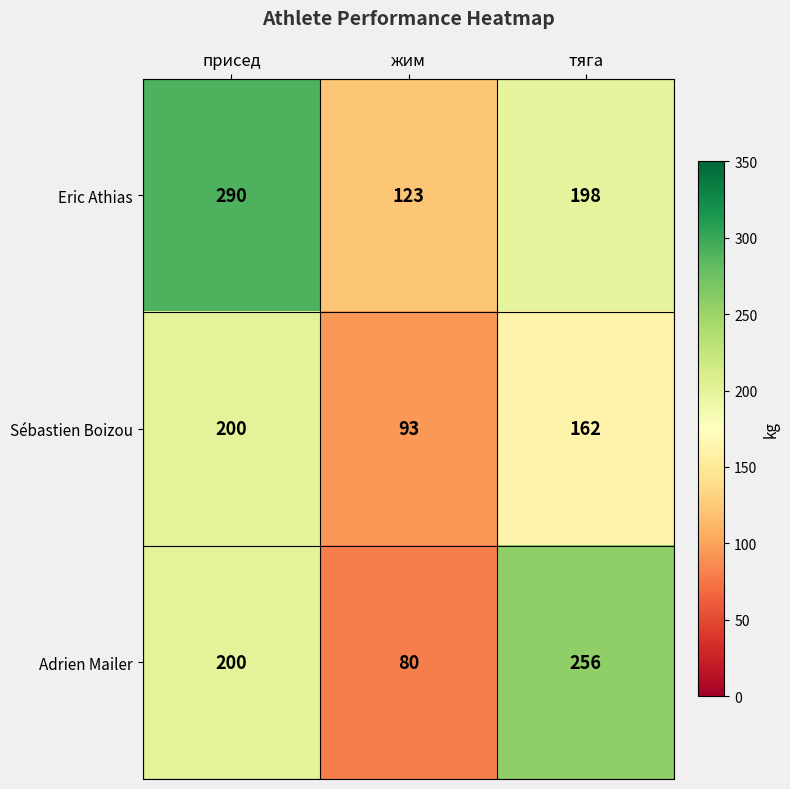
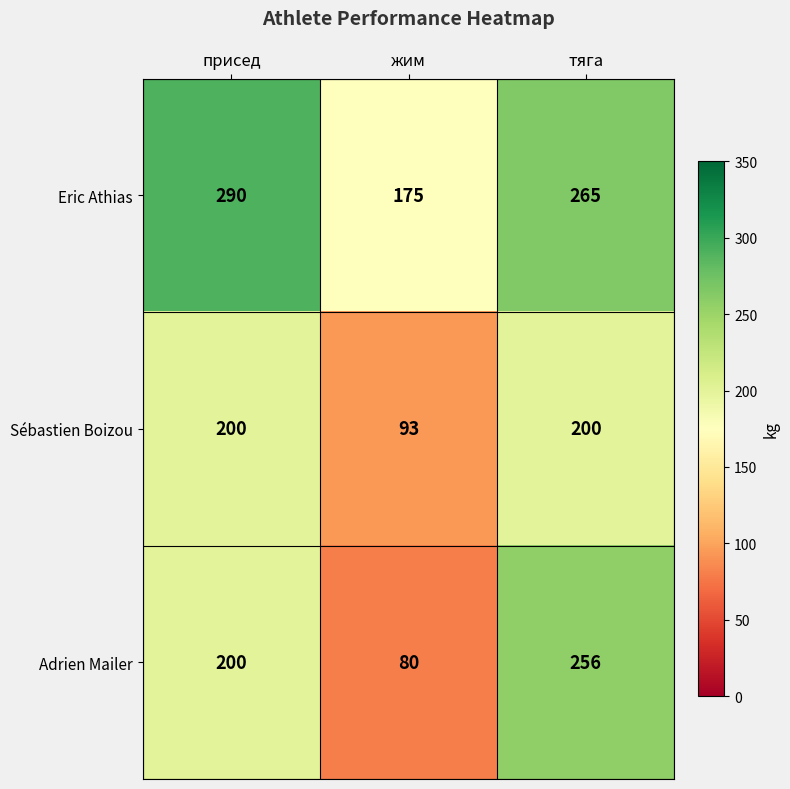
Eric Athias, жим: 123 -> 175
Eric Athias, тяга: 198 -> 265
Sébastien Boizou, тяга: 162 -> 200
